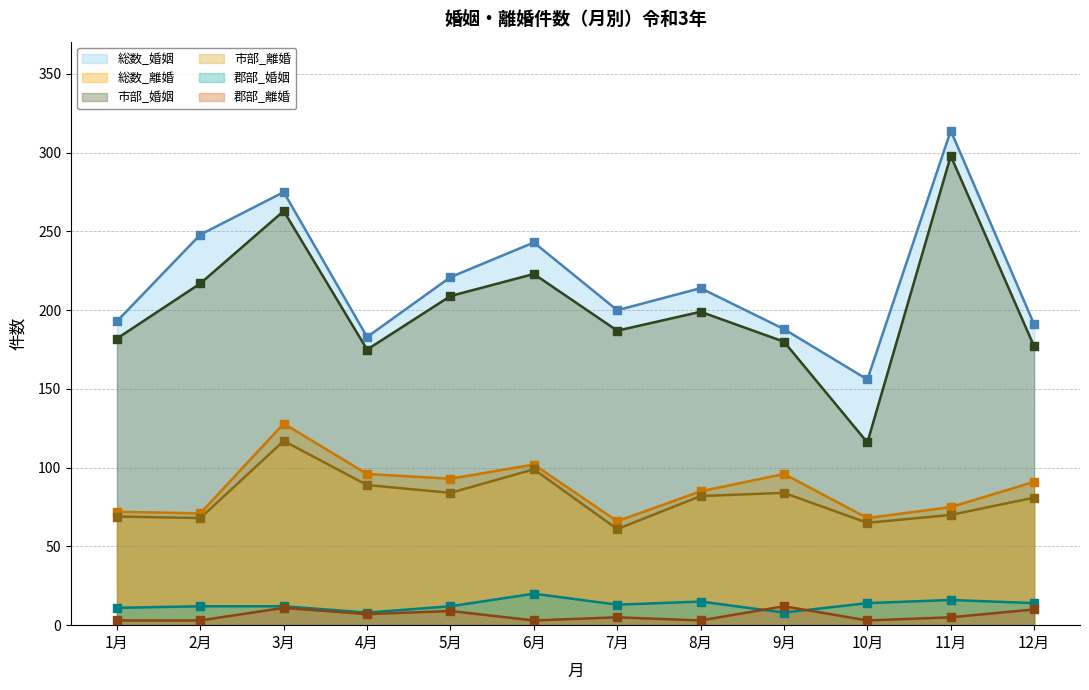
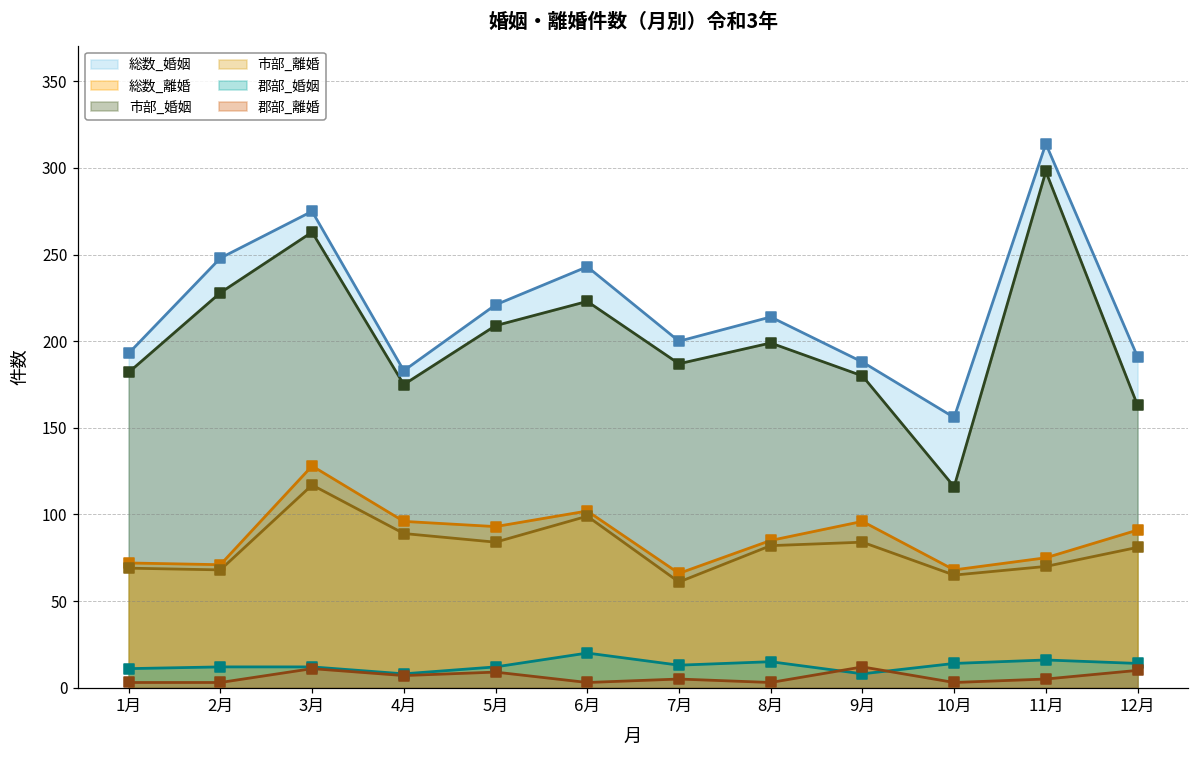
市部_婚姻, 2月: 217 -> 228
市部_婚姻, 12月: 177 -> 163
